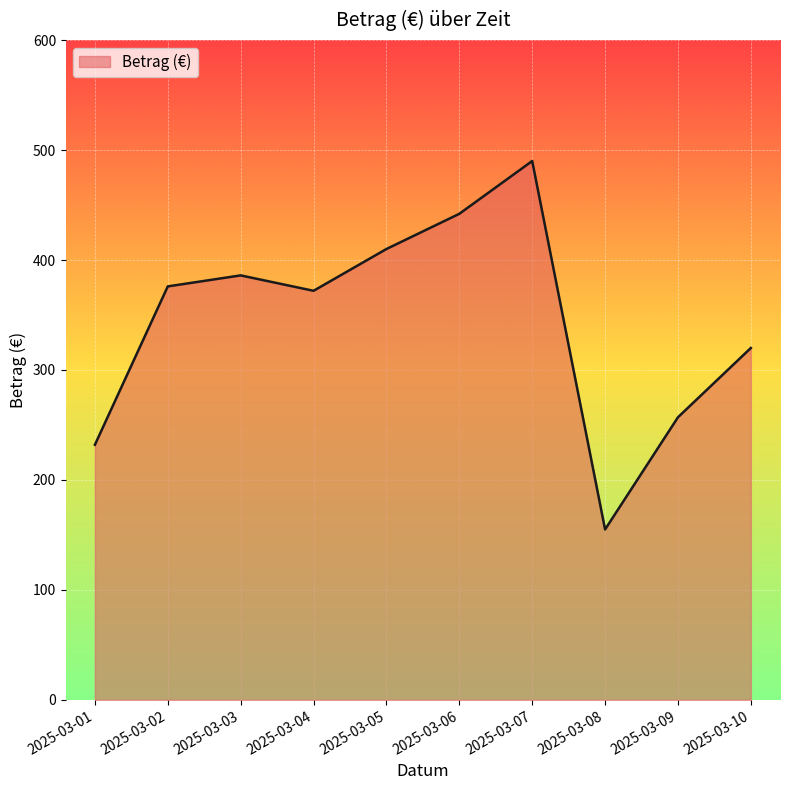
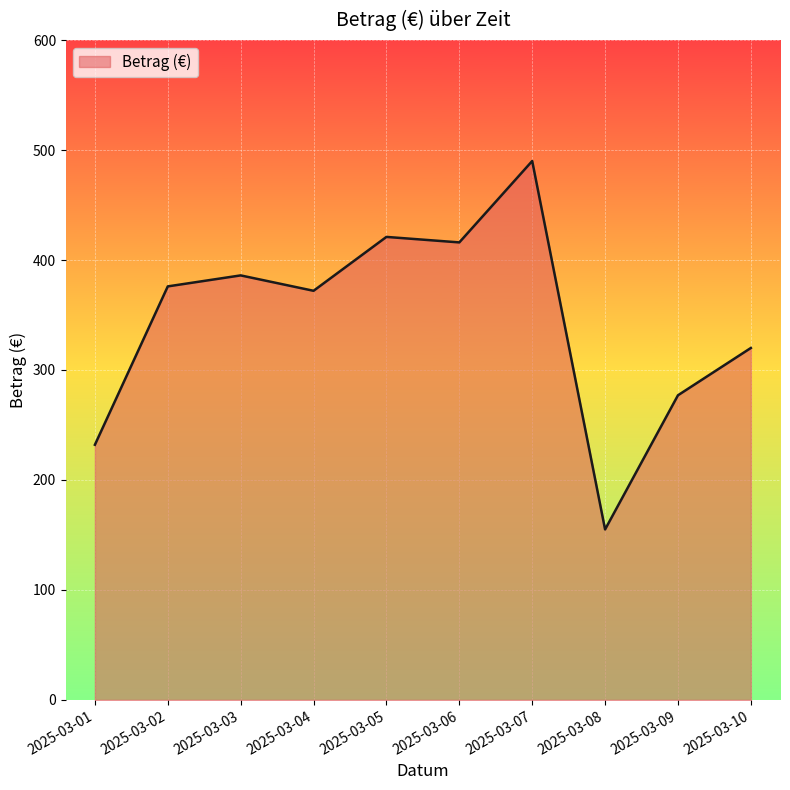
2025-03-05: 410 -> 421
2025-03-06: 442 -> 416
2025-03-09: 257 -> 277
